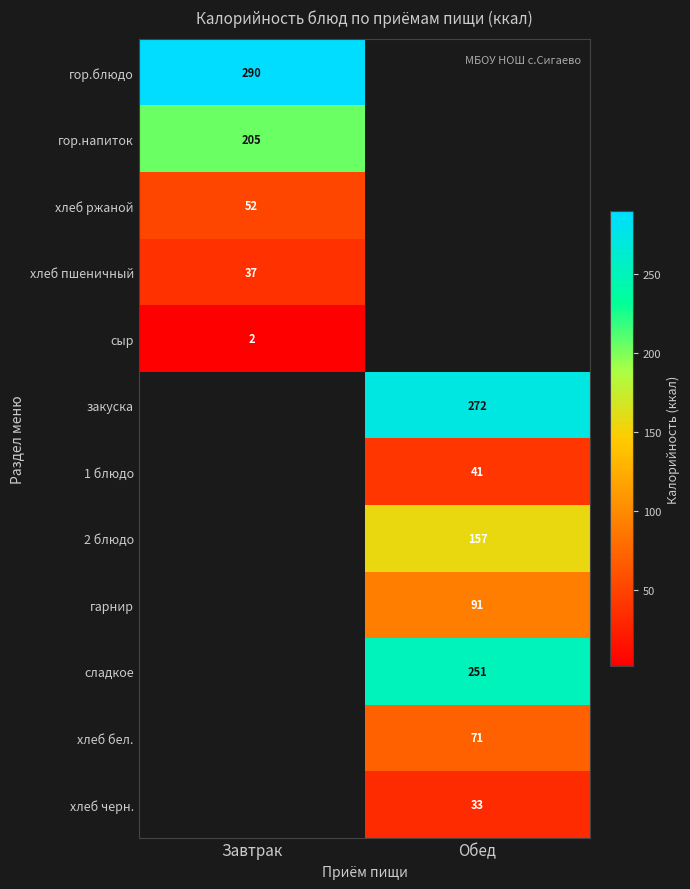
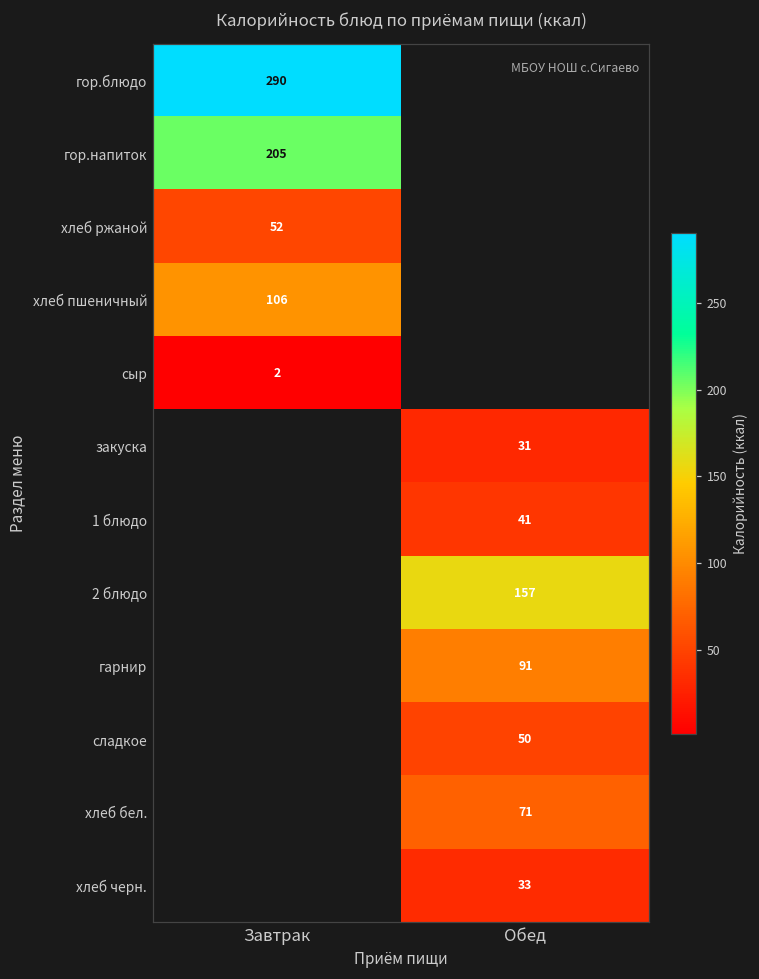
хлеб пшеничный, Завтрак: 37 -> 106
закуска, Обед: 272 -> 31
сладкое, Обед: 251 -> 50
